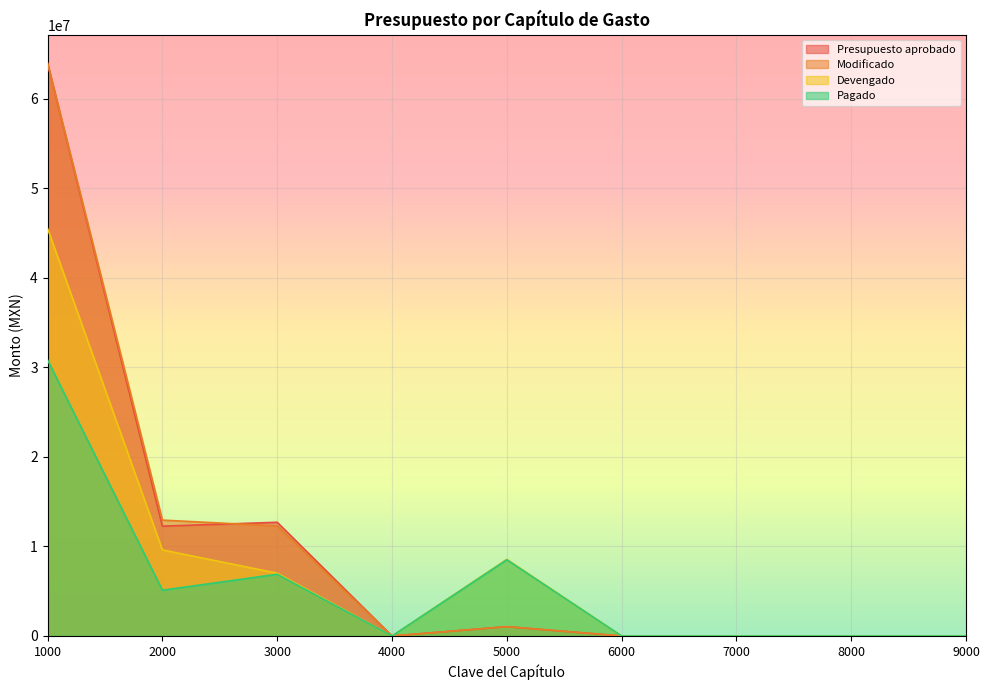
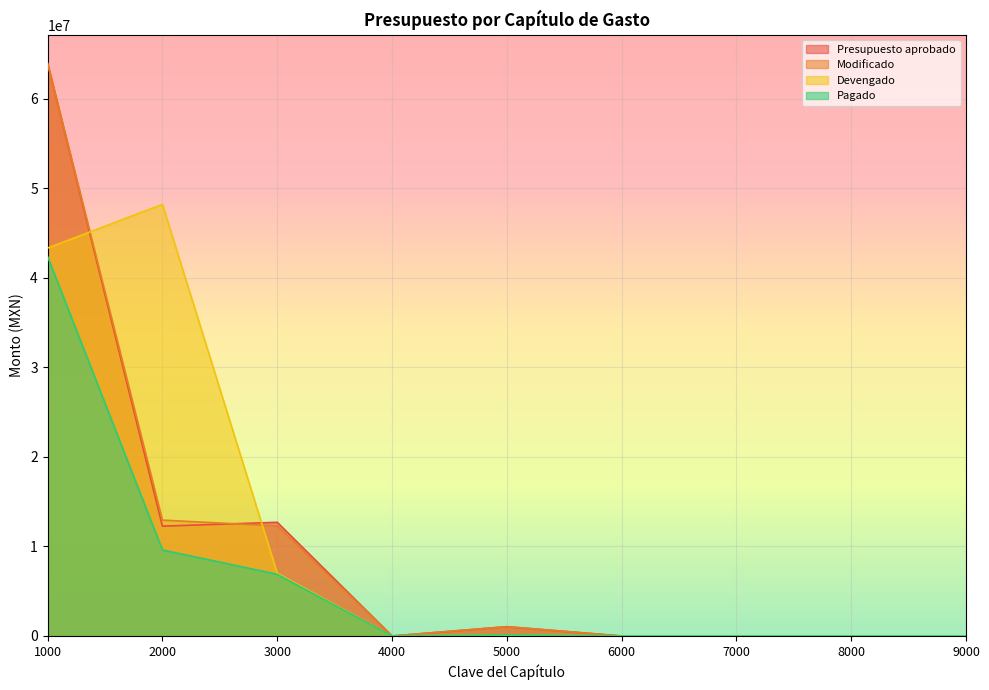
Devengado, 1000: 45000000 -> 43000000
Pagado, 1000: 31000000 -> 42000000
Devengado, 2000: 10000000 -> 48000000
Pagado, 2000: 5000000 -> 10000000
Devengado, 5000: 9000000 -> 0
Pagado, 5000: 9000000 -> 0
